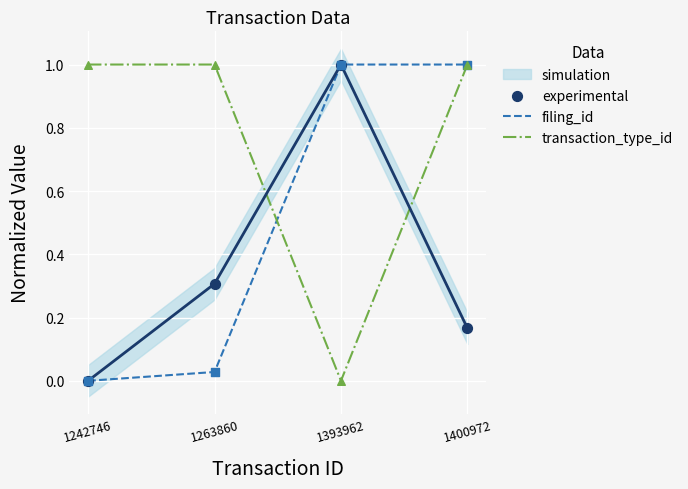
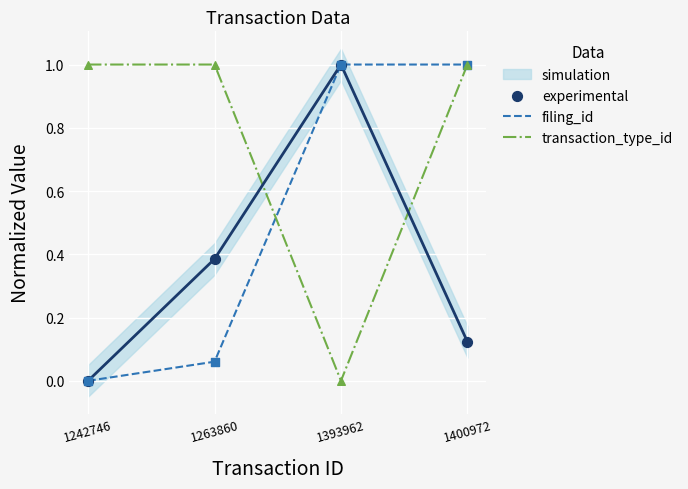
filing_id, 1263860: 0.03 -> 0.06
experimental, 1263860: 0.31 -> 0.39
experimental, 1400972: 0.17 -> 0.12
